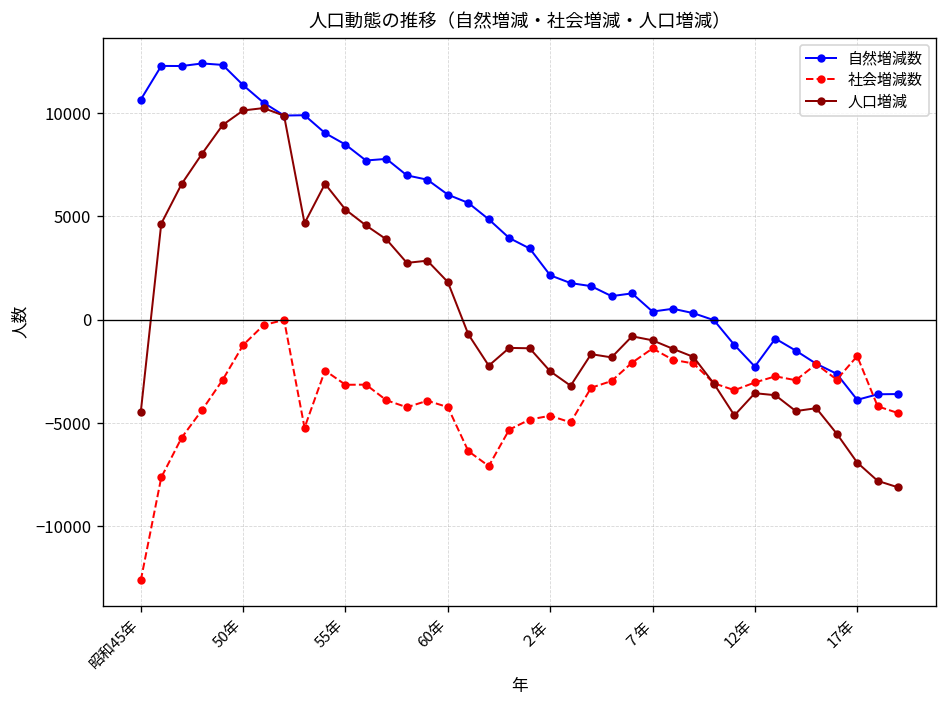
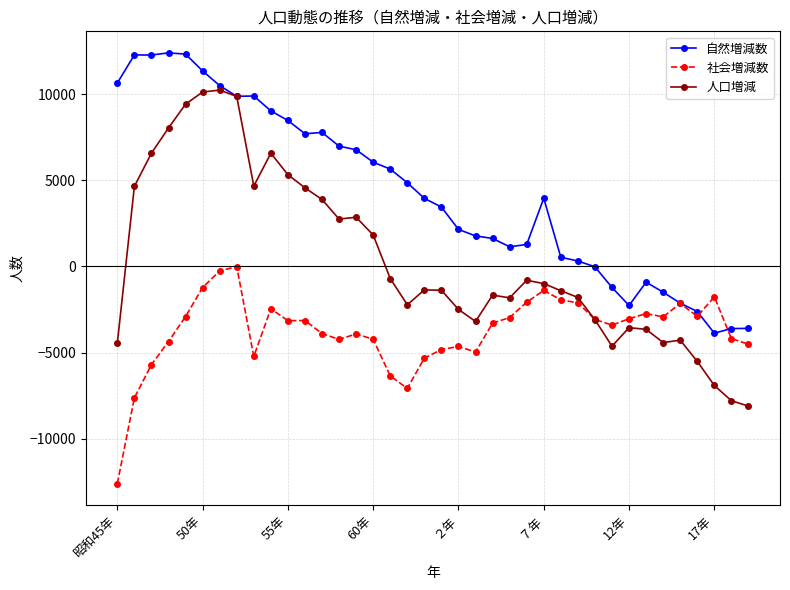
自然増減数, ７年: 400 -> 4000
